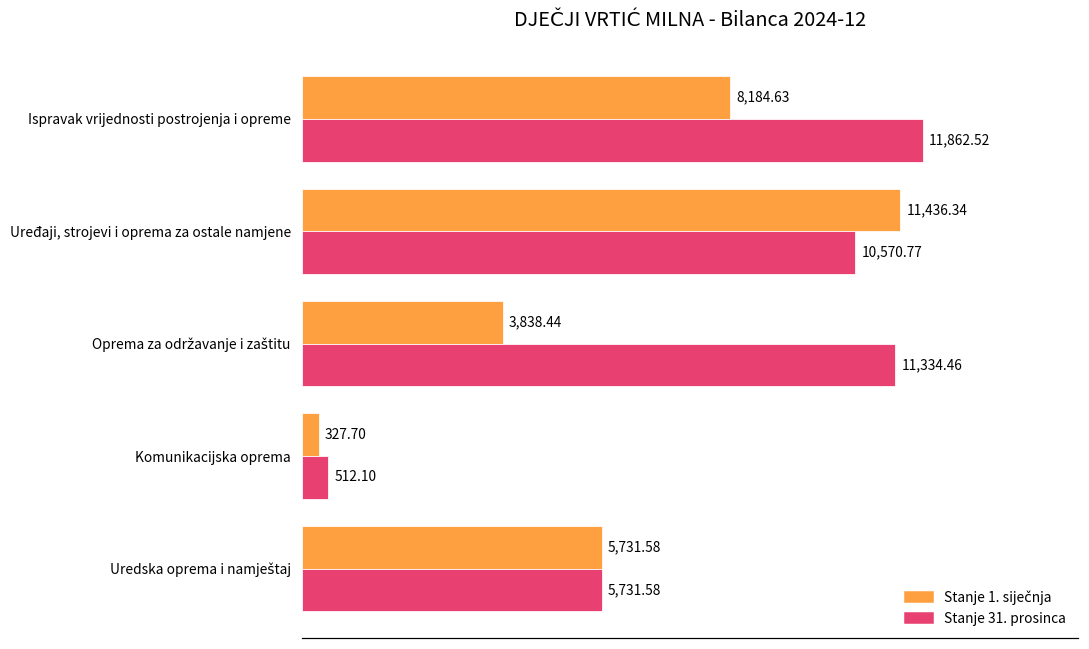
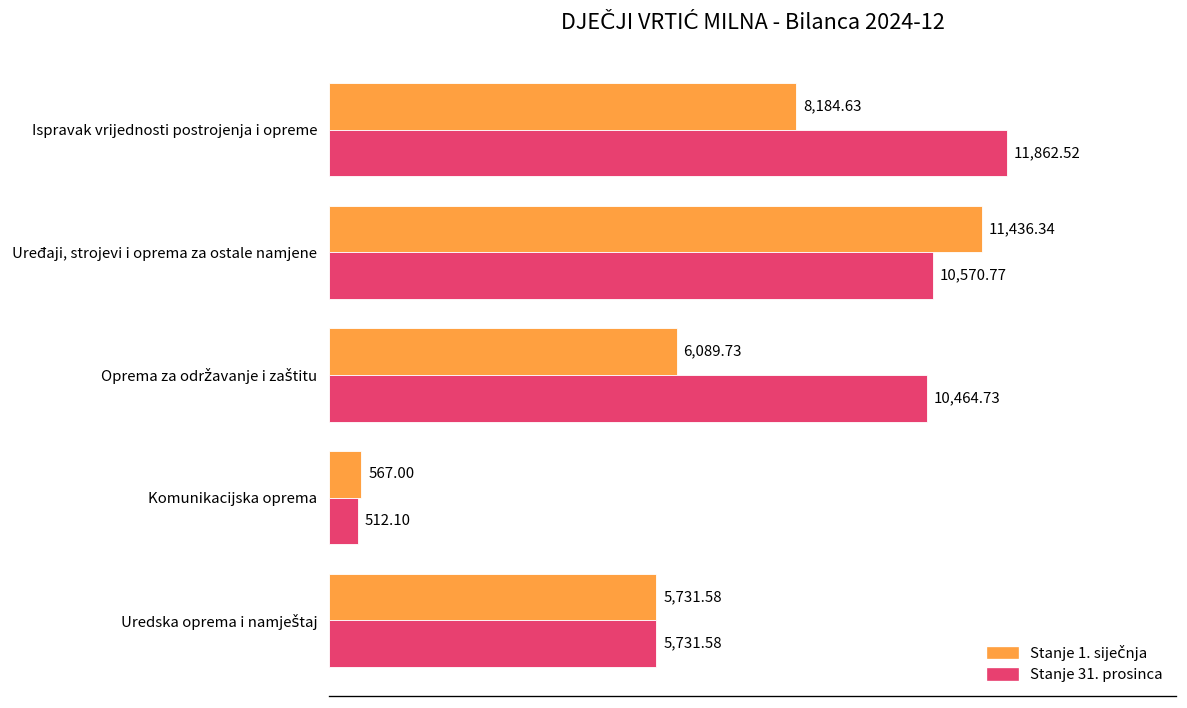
Stanje 1. siječnja, Oprema za održavanje i zaštitu: 3,838.44 -> 6,089.73
Stanje 31. prosinca, Oprema za održavanje i zaštitu: 11,334.46 -> 10,464.73
Stanje 1. siječnja, Komunikacijska oprema: 327.70 -> 567.00
